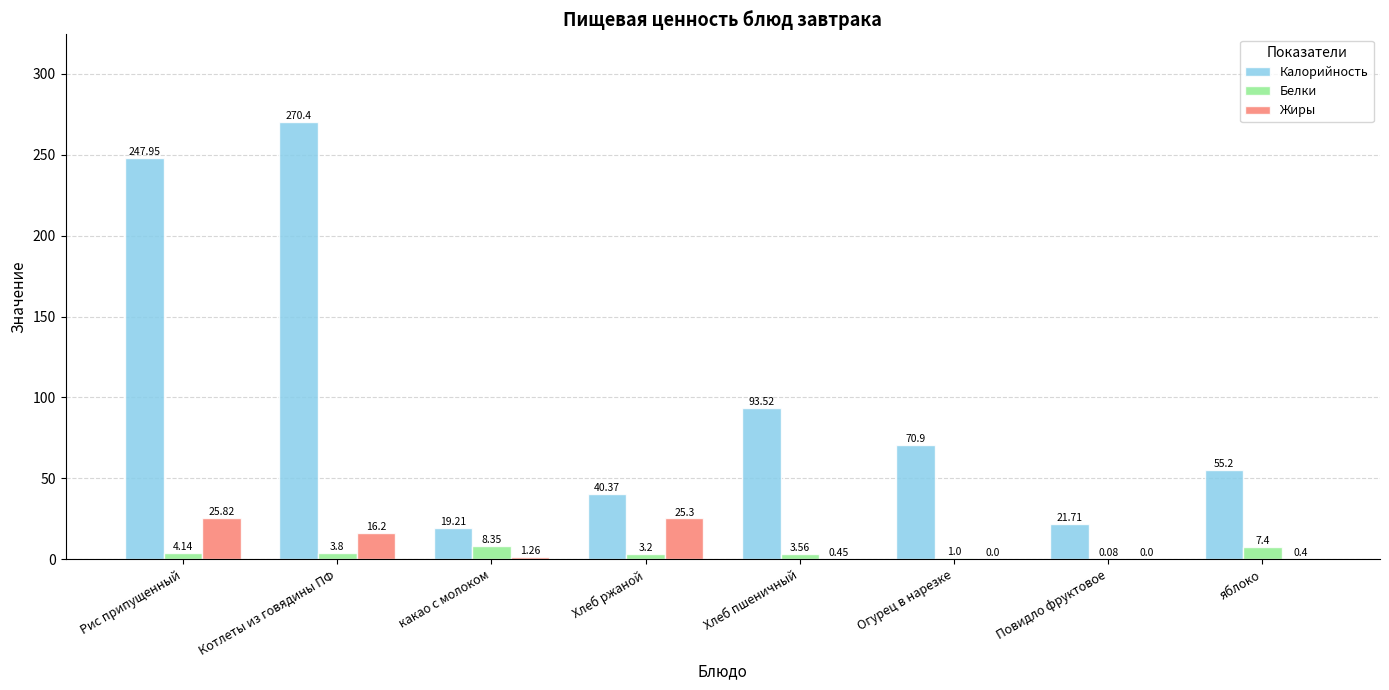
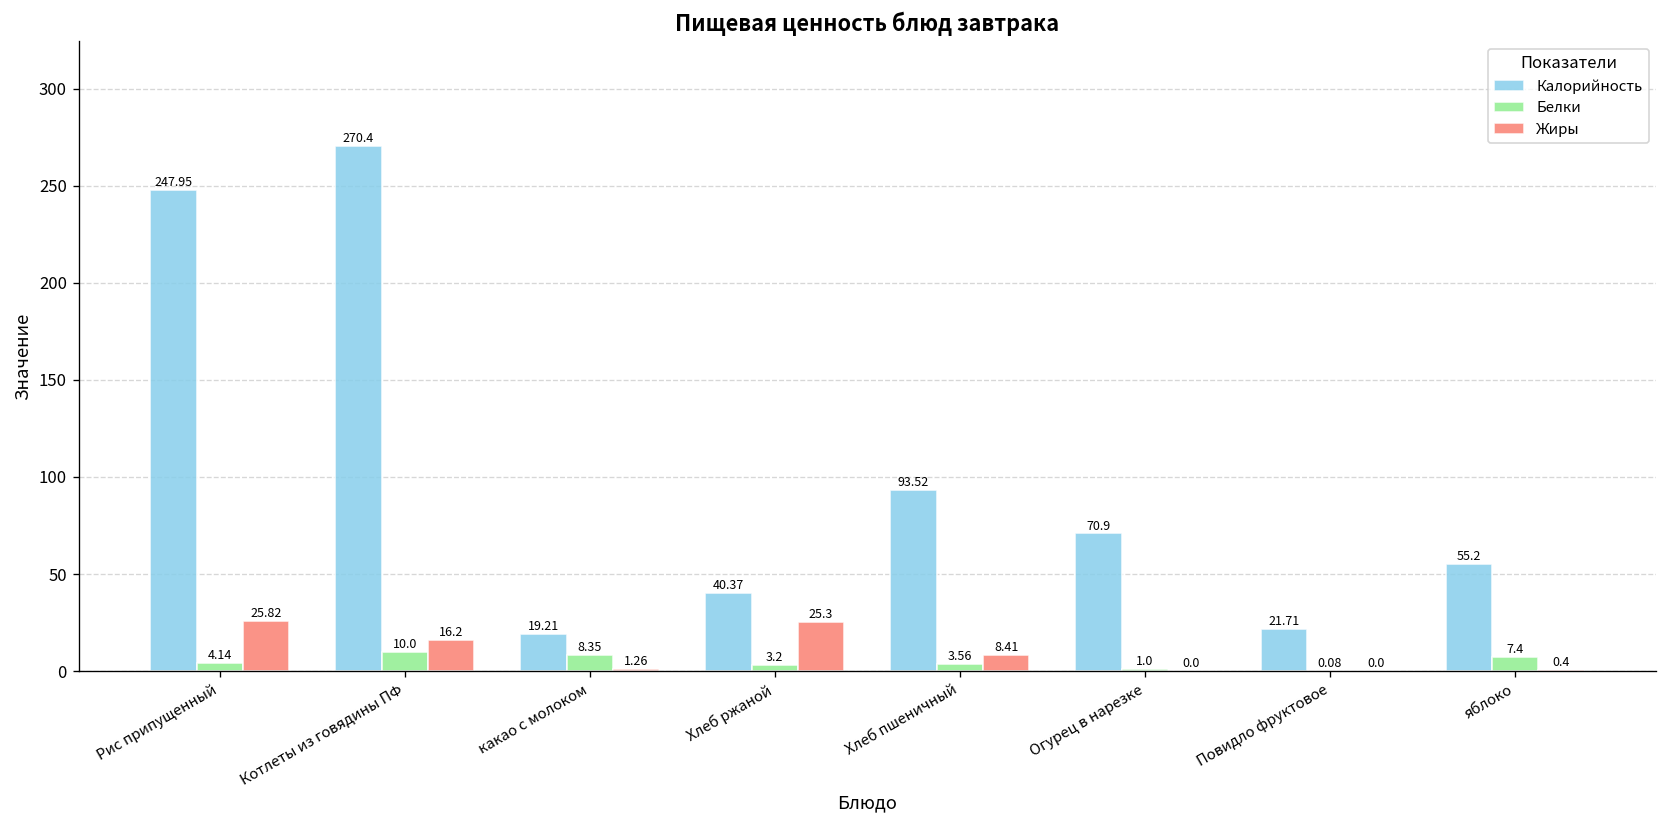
Белки, Котлеты из говядины ПФ: 3.8 -> 10.0
Жиры, Хлеб пшеничный: 0.45 -> 8.41
